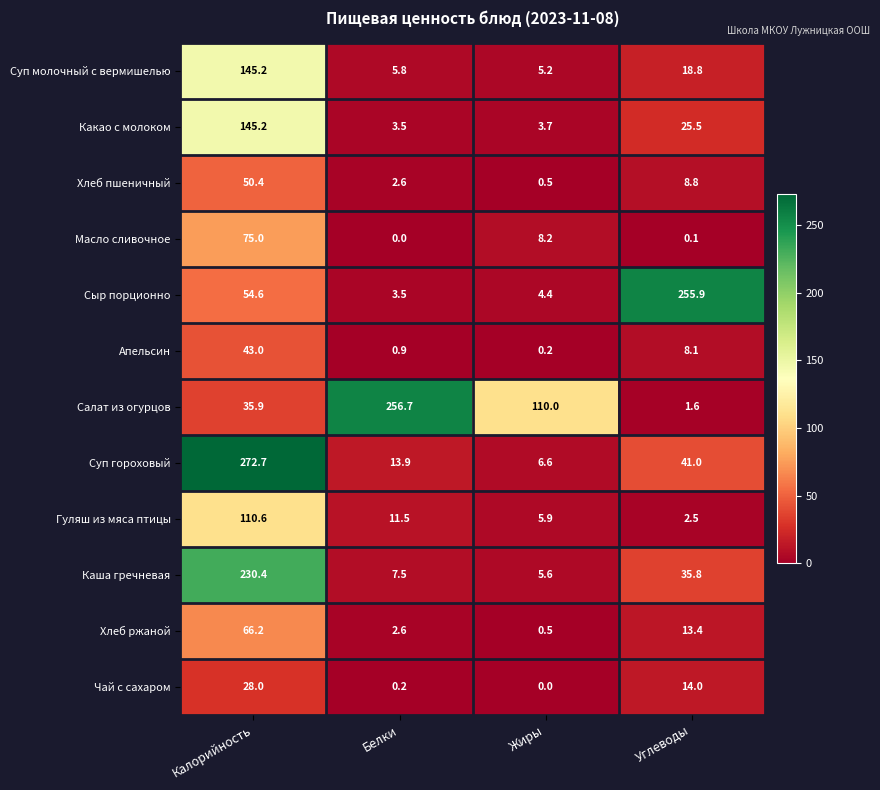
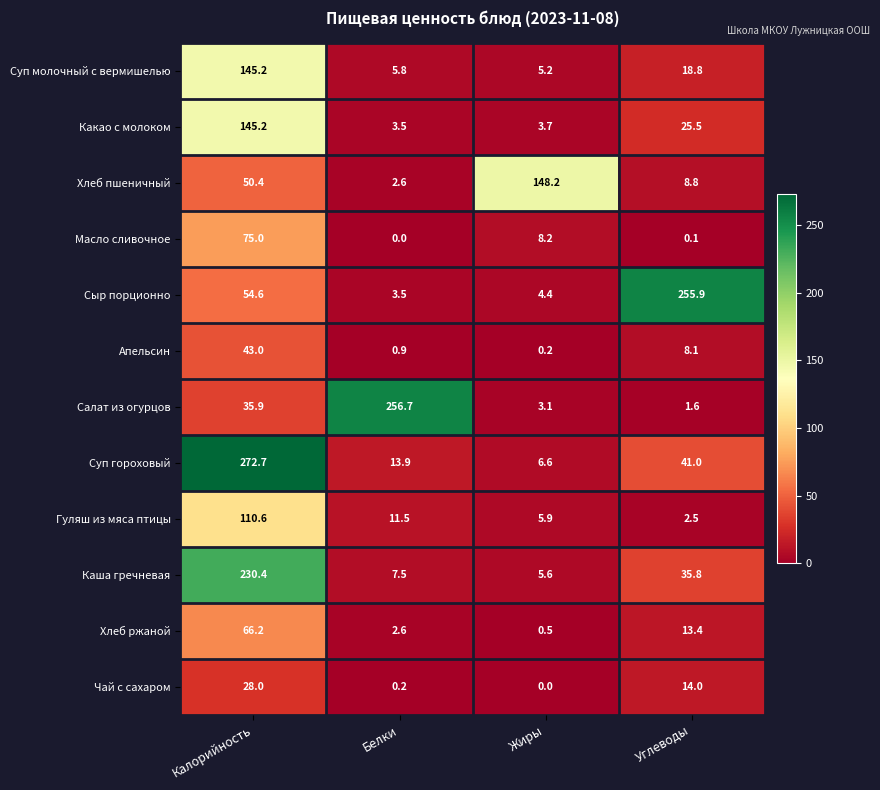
Хлеб пшеничный, Жиры: 0.5 -> 148.2
Салат из огурцов, Жиры: 110.0 -> 3.1
